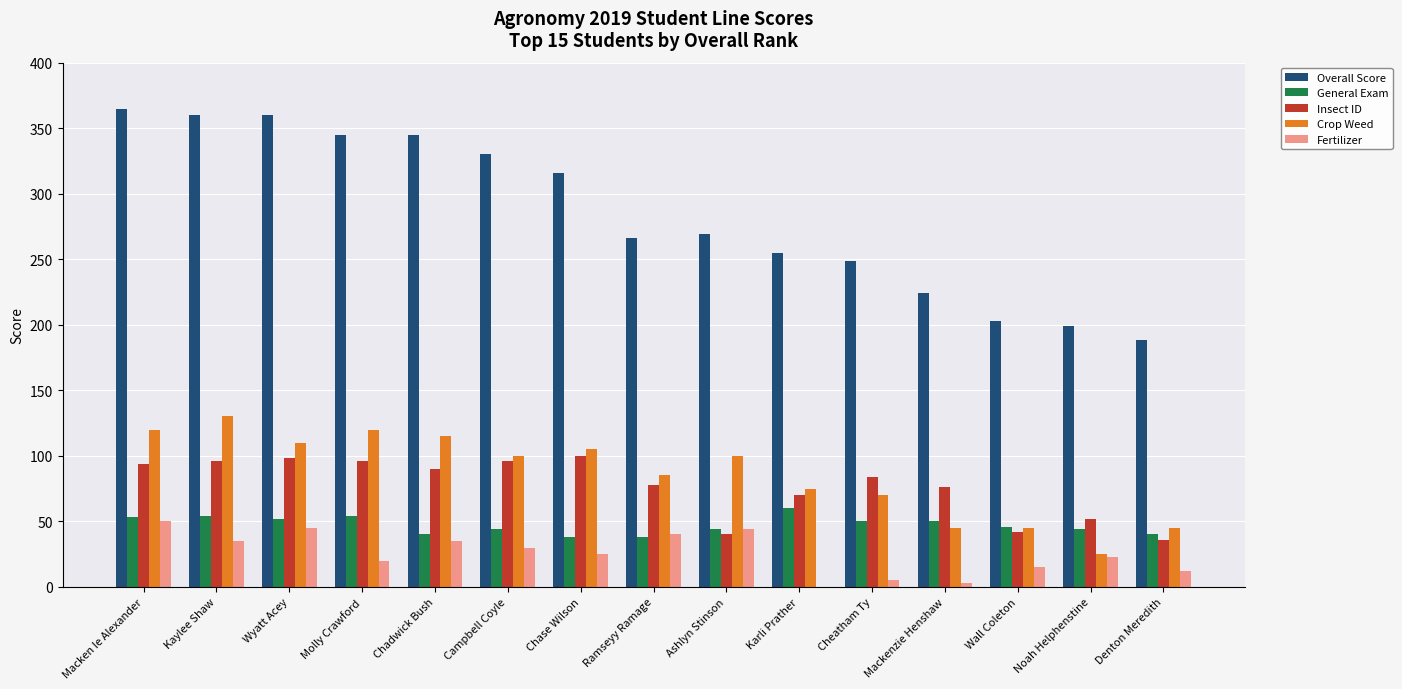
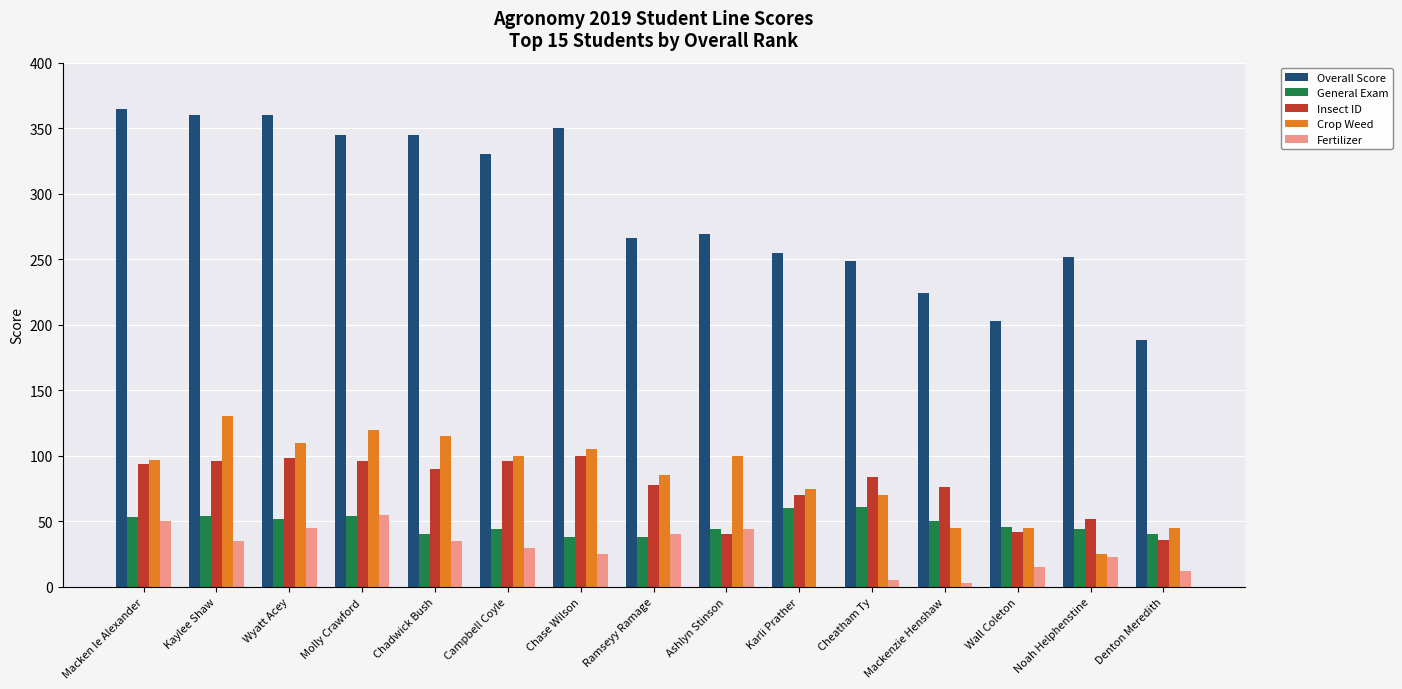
Crop Weed, Macken Ie Alexander: 120 -> 97
Fertilizer, Molly Crawford: 20 -> 55
Overall Score, Chase Wilson: 316 -> 350
General Exam, Cheatham Ty: 50 -> 61
Overall Score, Noah Helphenstine: 199 -> 252
